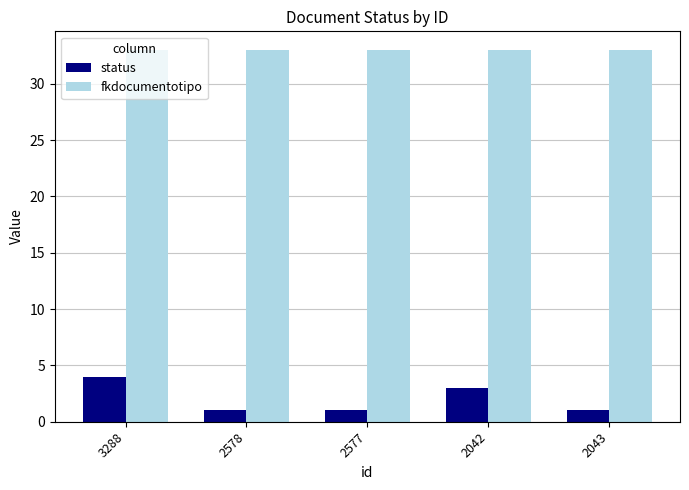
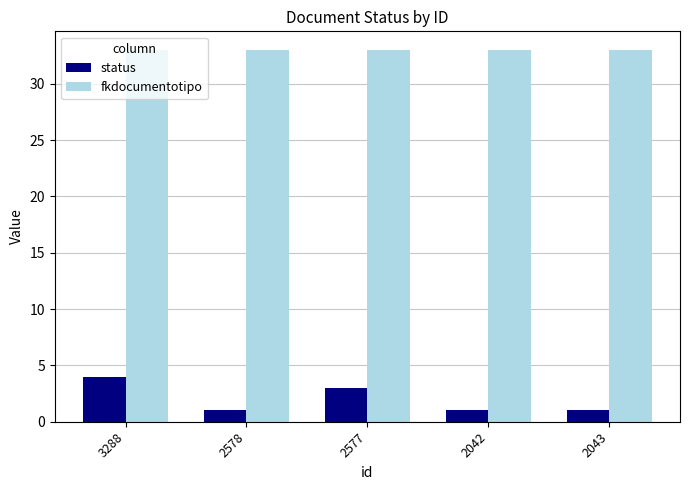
status, 2577: 1 -> 3
status, 2042: 3 -> 1
